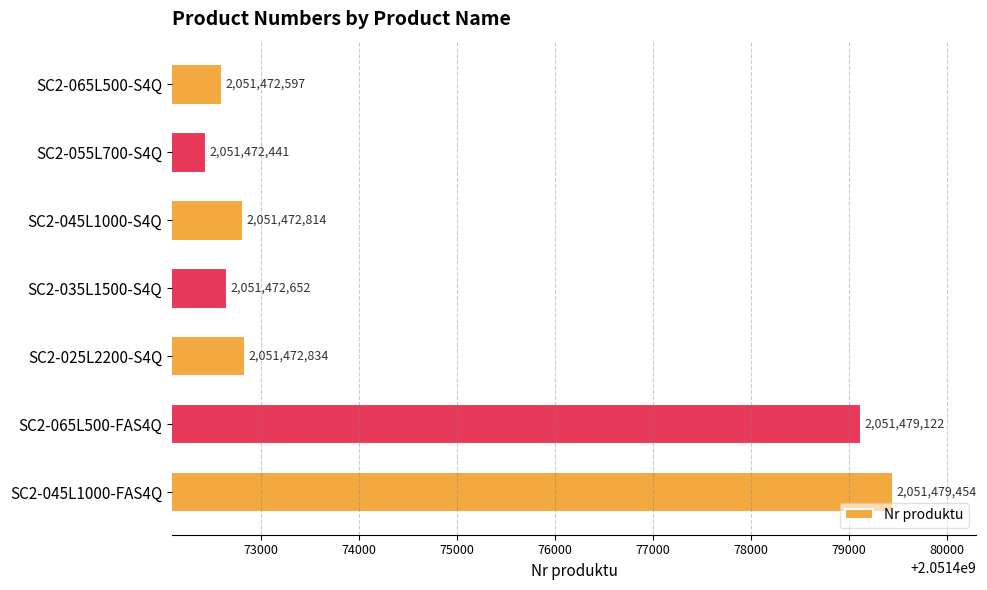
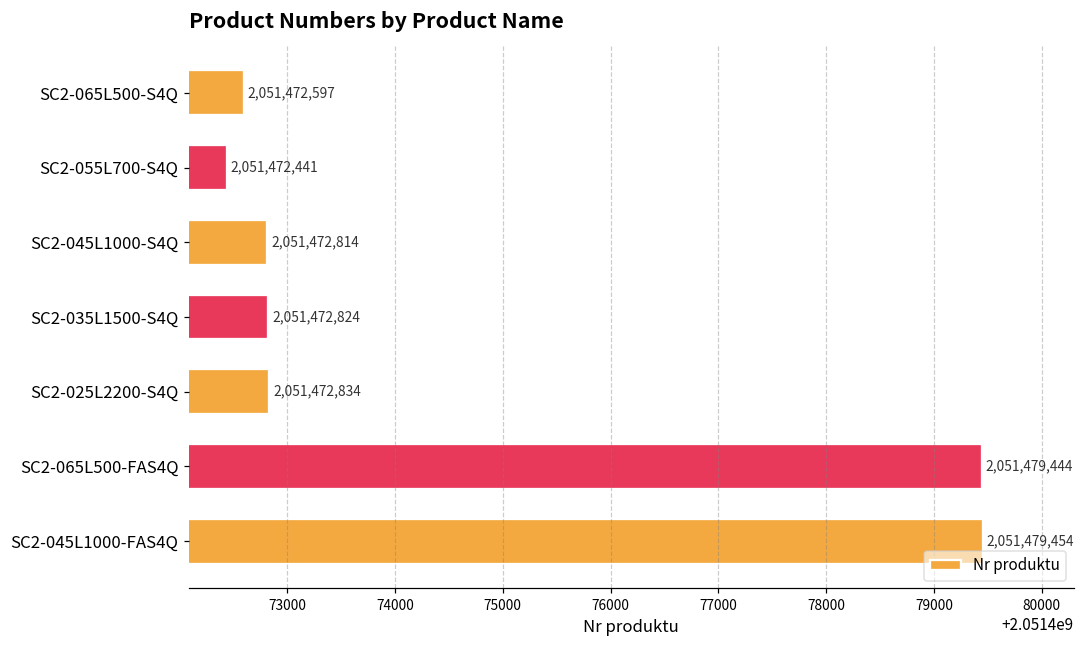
SC2-035L1500-S4Q: 2,051,472,652 -> 2,051,472,824
SC2-065L500-FAS4Q: 2,051,479,122 -> 2,051,479,444
